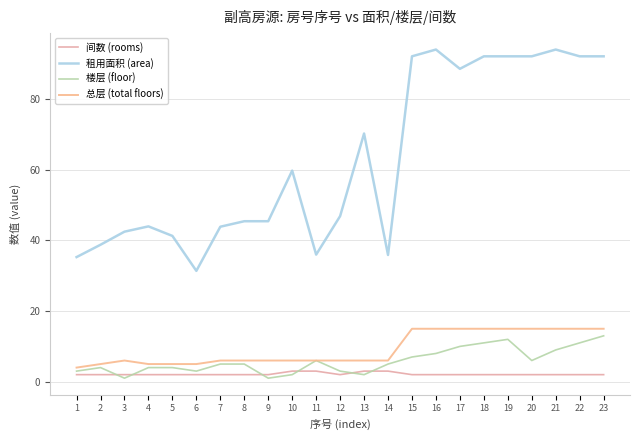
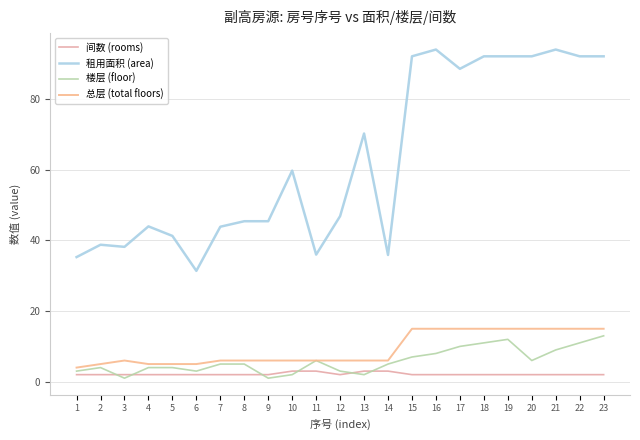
租用面积 (area), 3: 43 -> 38
